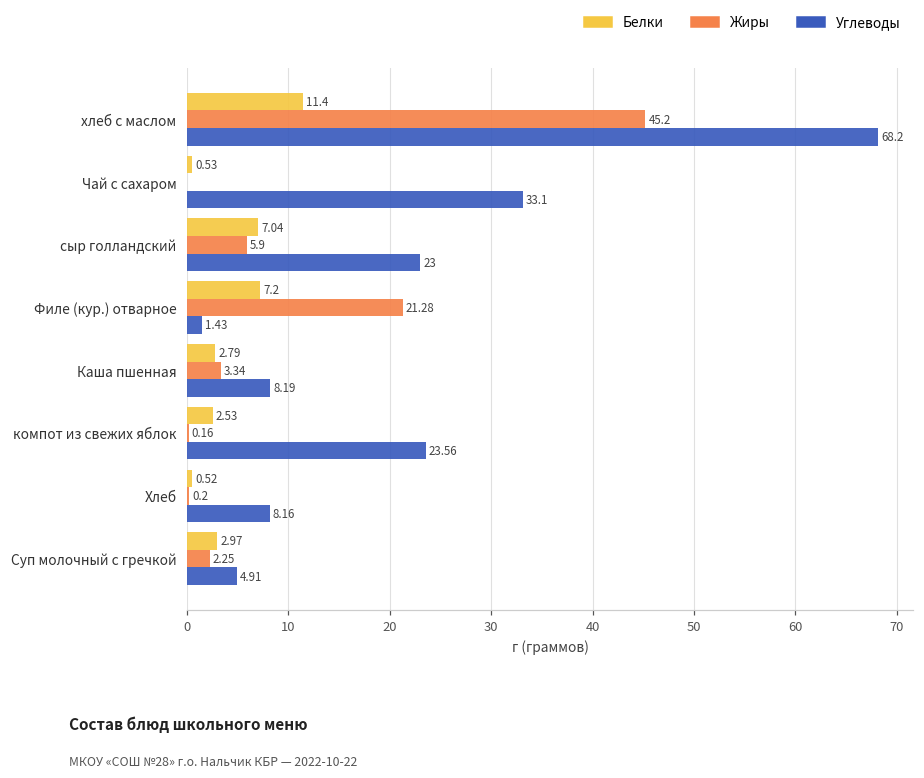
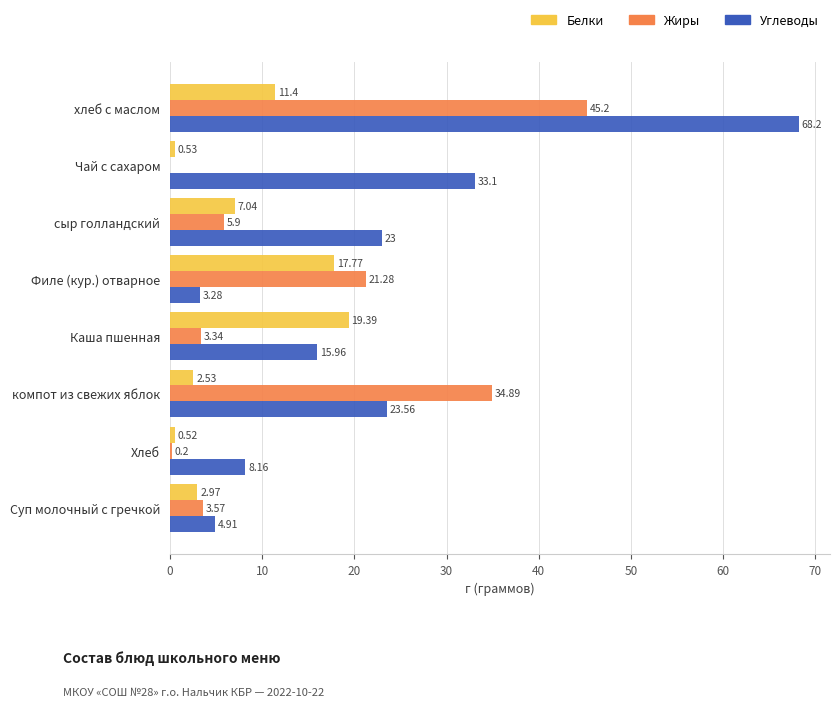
Белки, Филе (кур.) отварное: 7.2 -> 17.77
Углеводы, Филе (кур.) отварное: 1.43 -> 3.28
Белки, Каша пшенная: 2.79 -> 19.39
Углеводы, Каша пшенная: 8.19 -> 15.96
Жиры, компот из свежих яблок: 0.16 -> 34.89
Жиры, Суп молочный с гречкой: 2.25 -> 3.57
